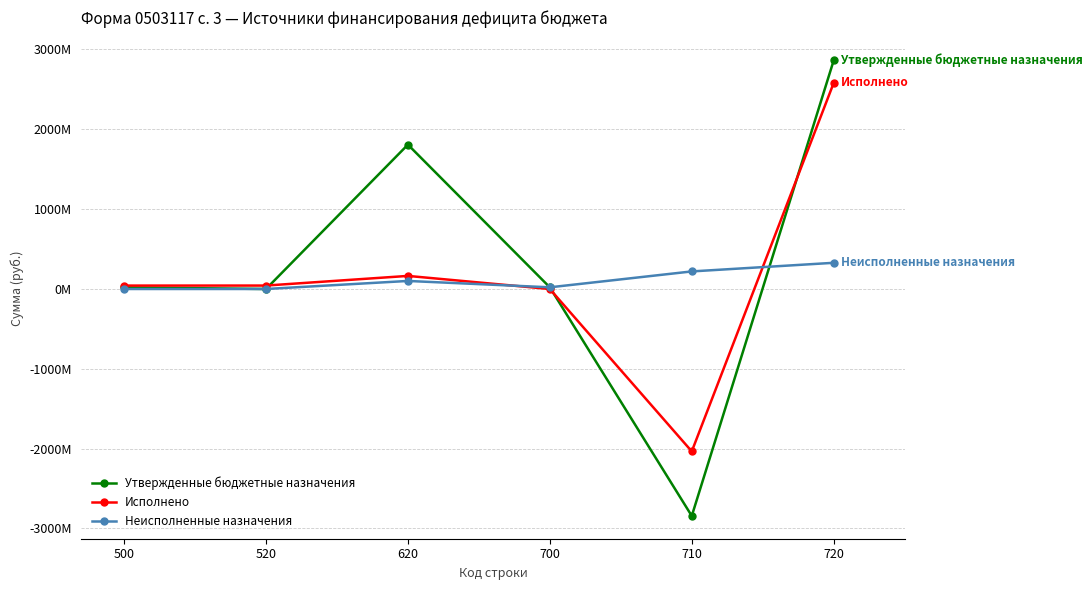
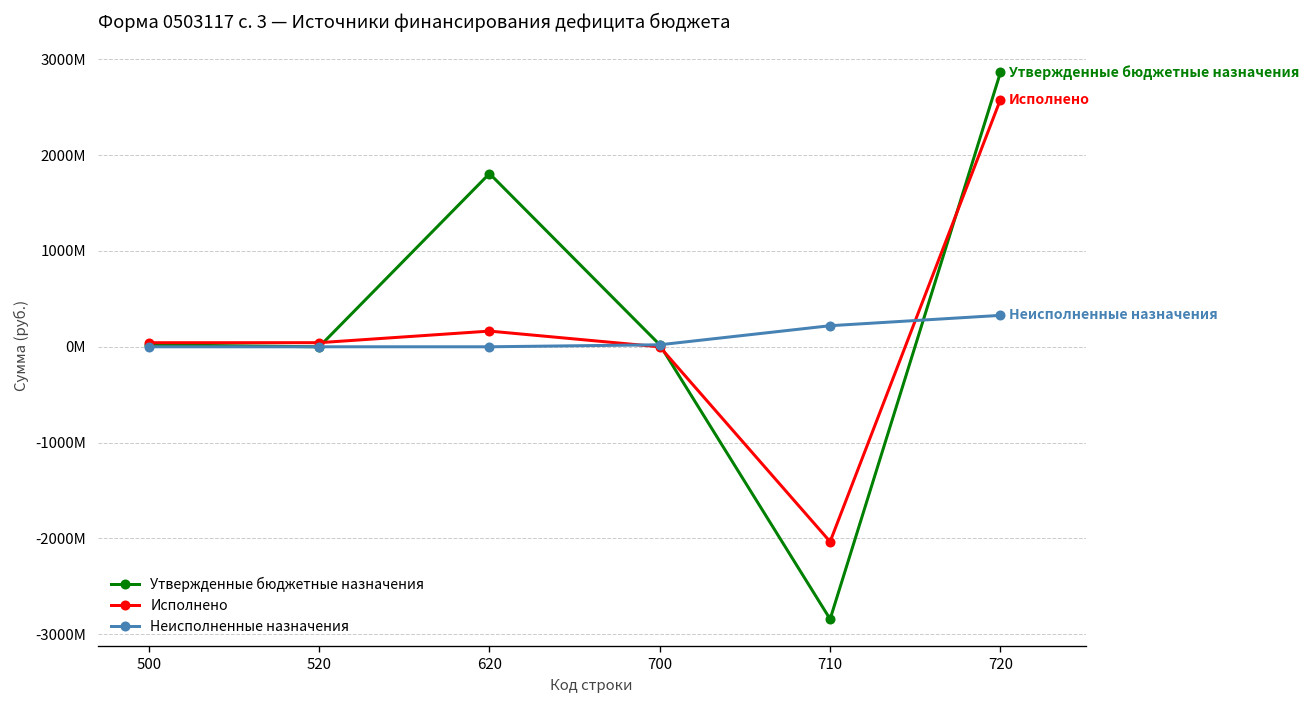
Неисполненные назначения, 620: 100000000 -> 0
